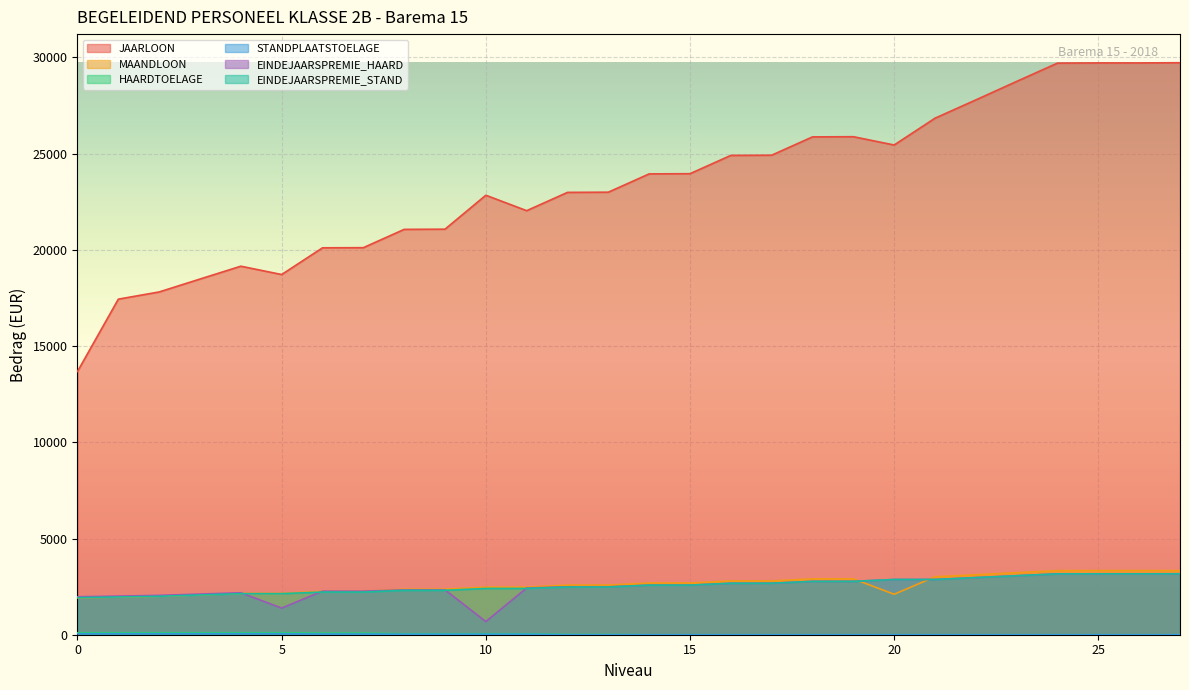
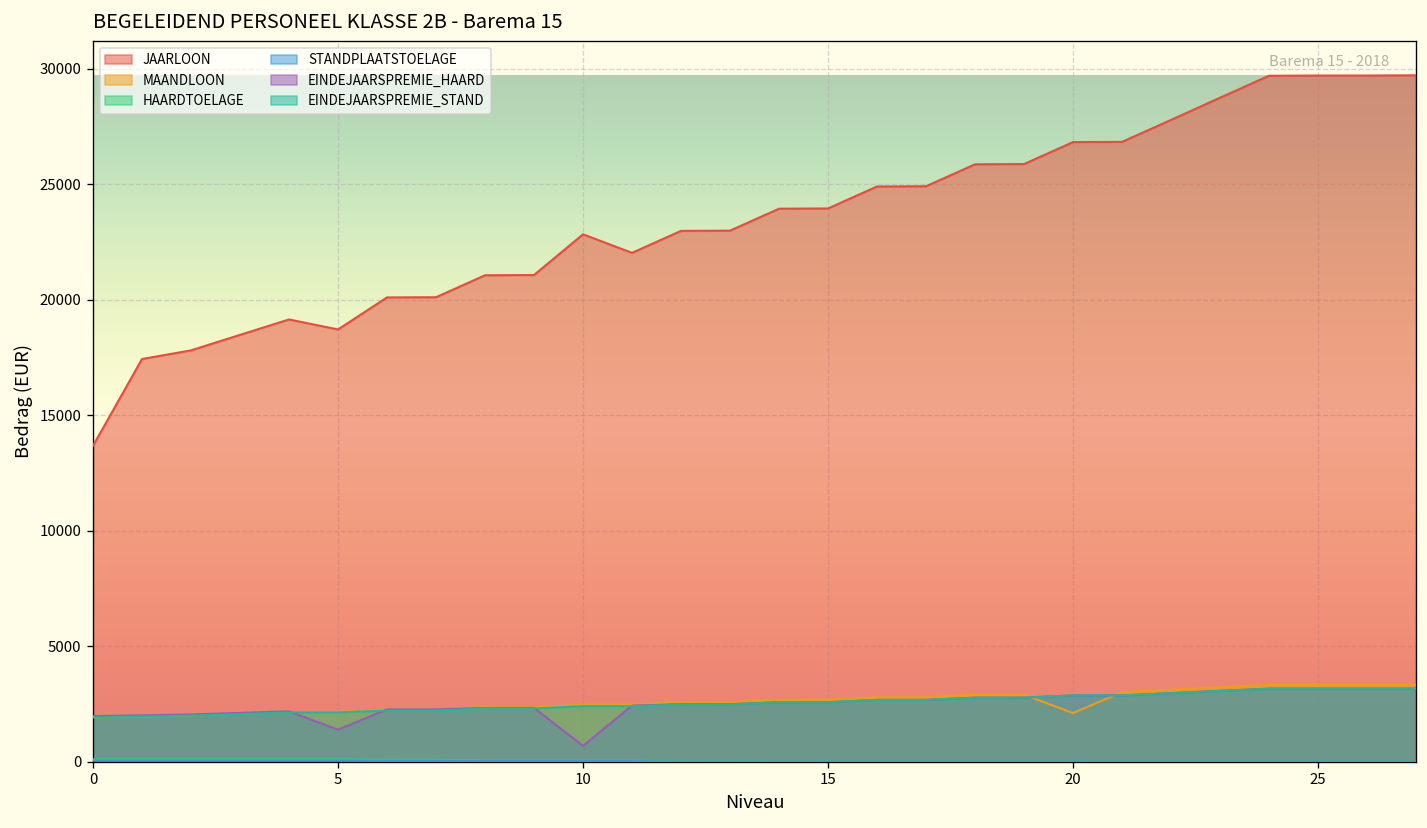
JAARLOON, 20: 25500 -> 26800
